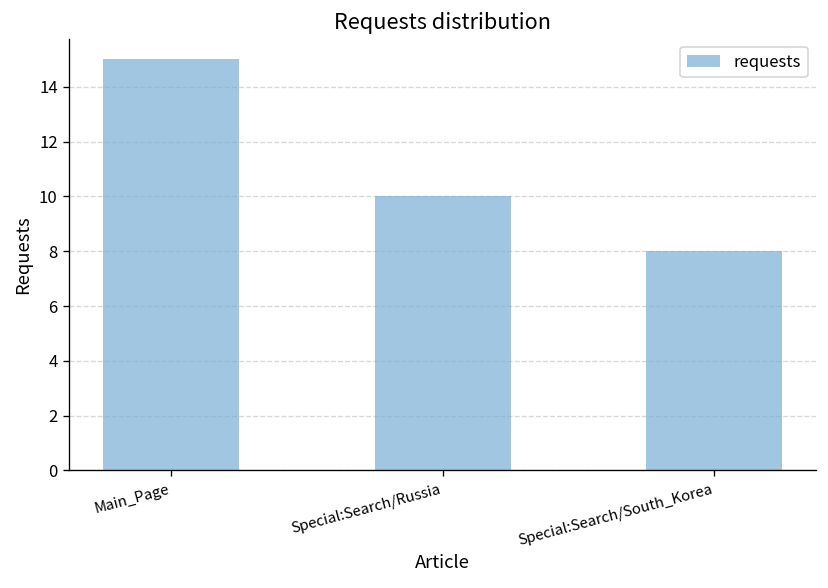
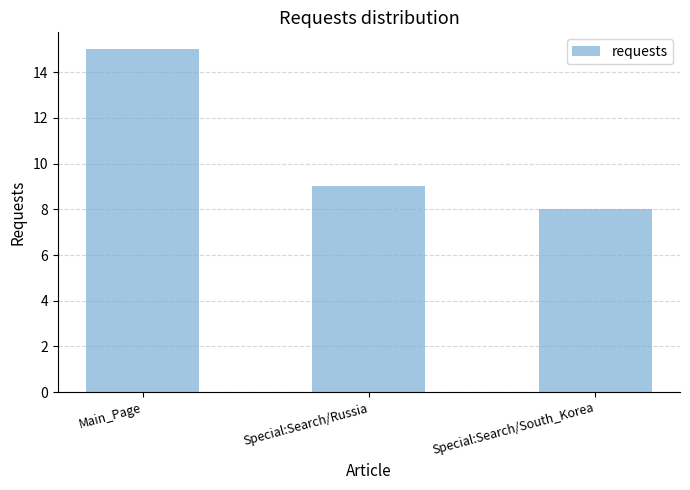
Special:Search/Russia: 10 -> 9
